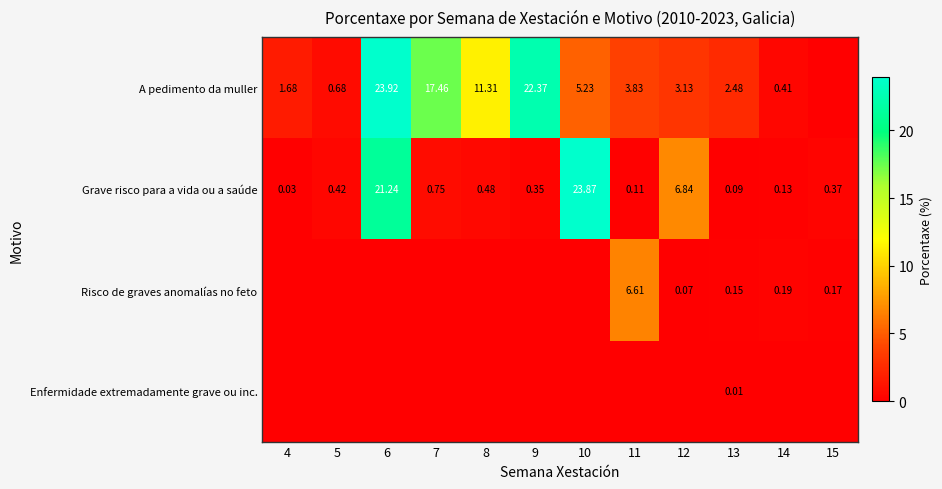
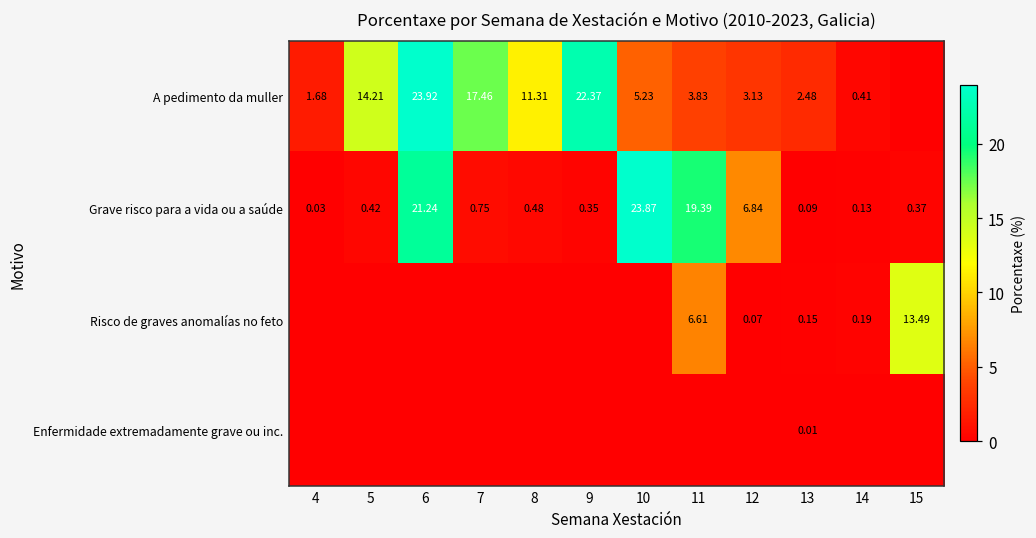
A pedimento da muller, 5: 0.68 -> 14.21
Grave risco para a vida ou a saúde, 11: 0.11 -> 19.39
Risco de graves anomalías no feto, 15: 0.17 -> 13.49
